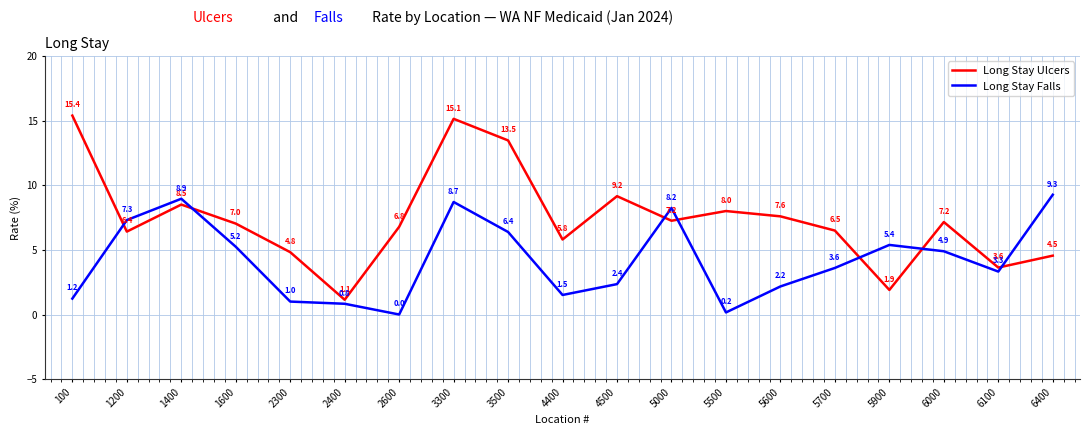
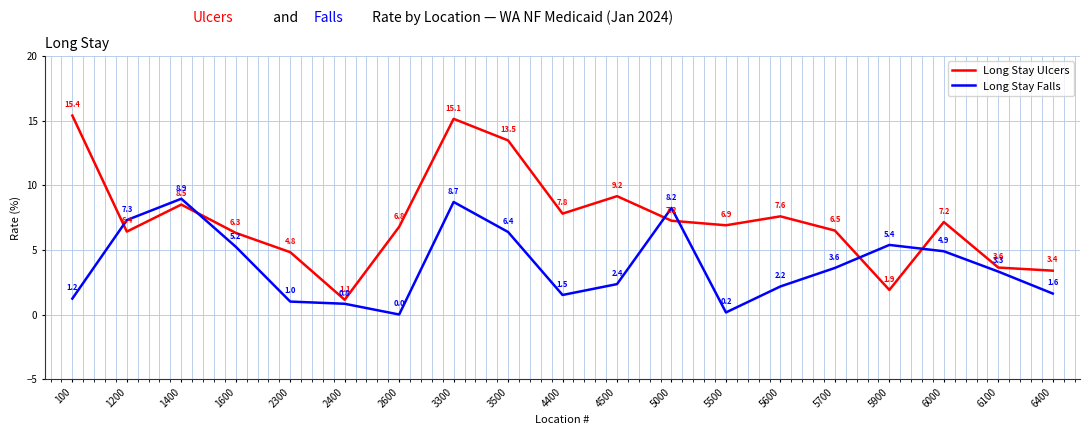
Long Stay Ulcers, 1600: 7.0 -> 6.3
Long Stay Ulcers, 4400: 5.8 -> 7.8
Long Stay Ulcers, 5500: 8.0 -> 6.9
Long Stay Ulcers, 6400: 4.5 -> 3.4
Long Stay Falls, 6400: 9.3 -> 1.6
